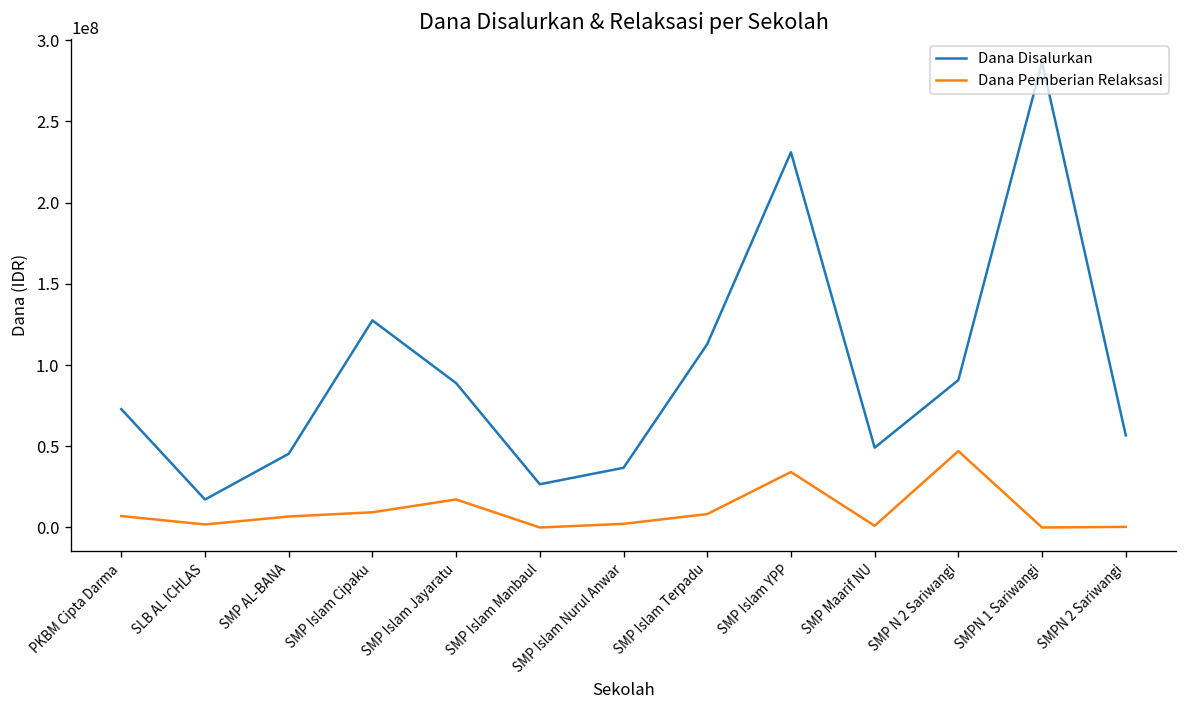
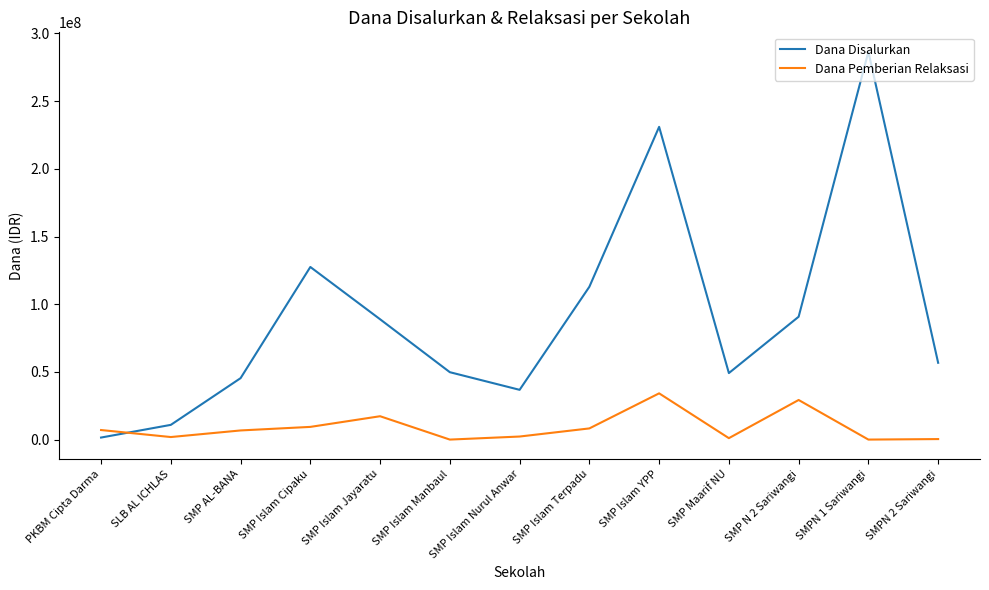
Dana Disalurkan, PKBM Cipta Darma: 73000000 -> 2000000
Dana Disalurkan, SLB AL ICHLAS: 17000000 -> 11000000
Dana Disalurkan, SMP Islam Manbaul: 27000000 -> 50000000
Dana Pemberian Relaksasi, SMP N 2 Sariwangi: 47000000 -> 29000000
